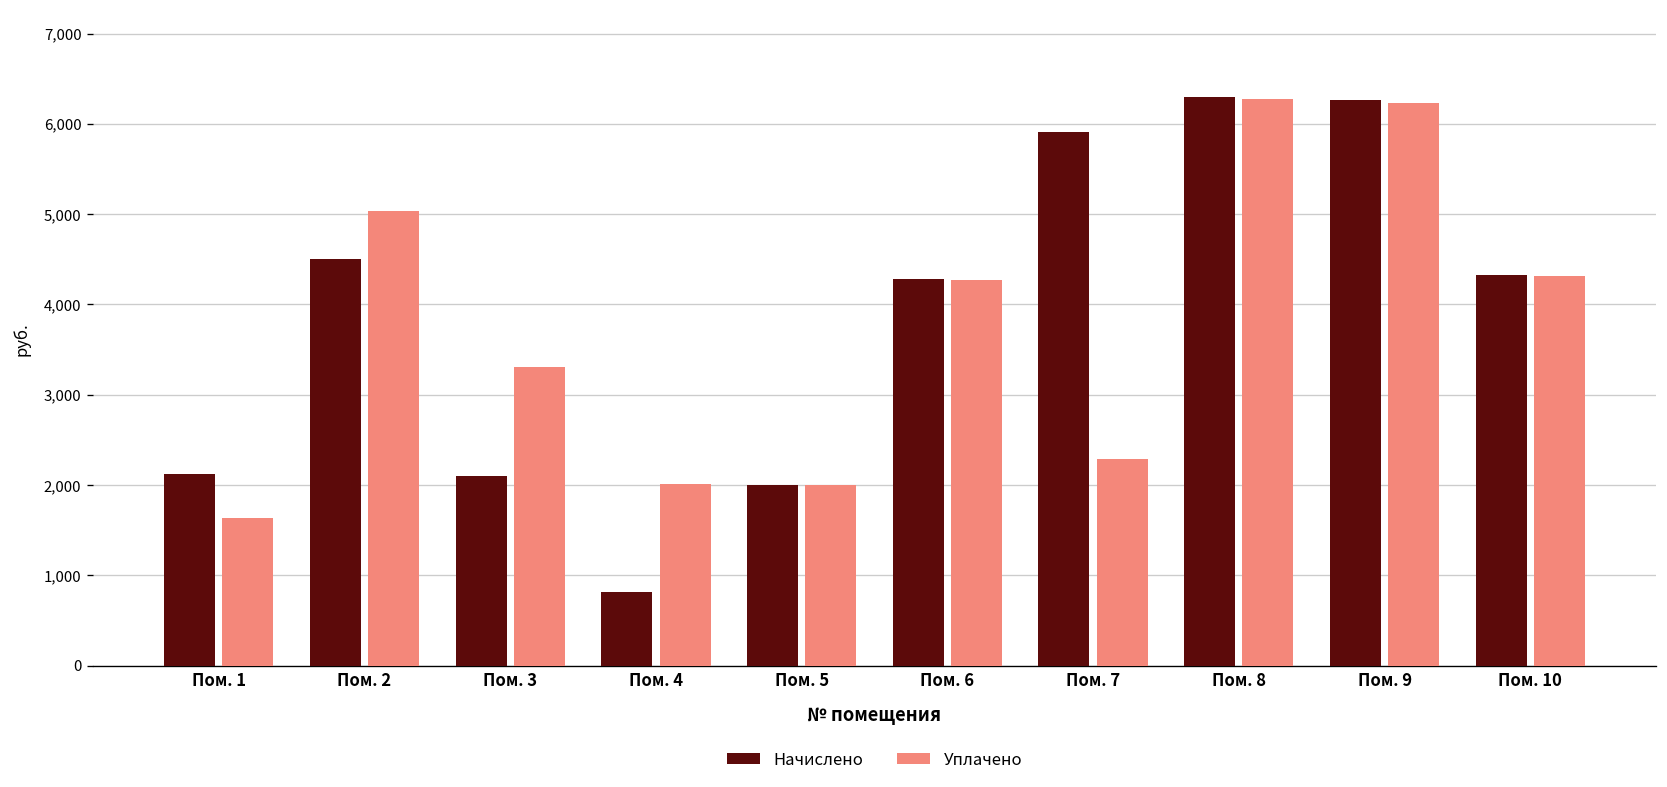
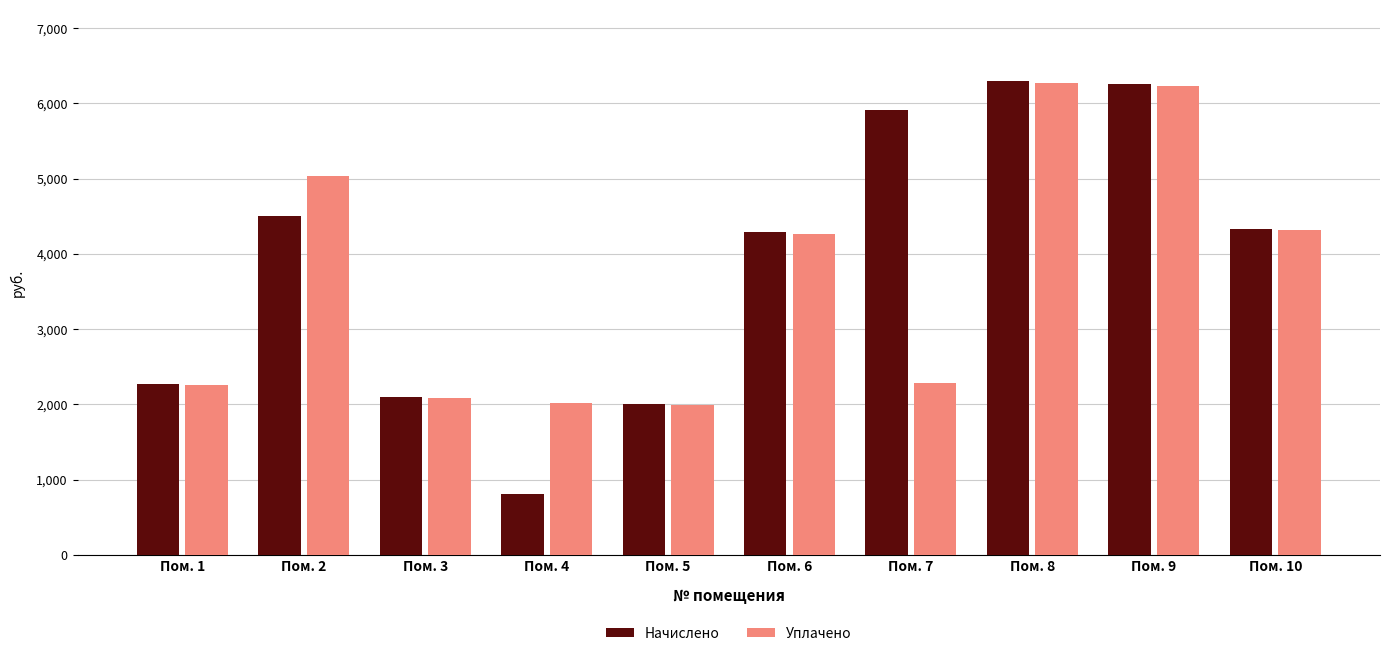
Начислено, Пом. 1: 2,100 -> 2,300
Уплачено, Пом. 1: 1,600 -> 2,300
Уплачено, Пом. 3: 3,300 -> 2,100
